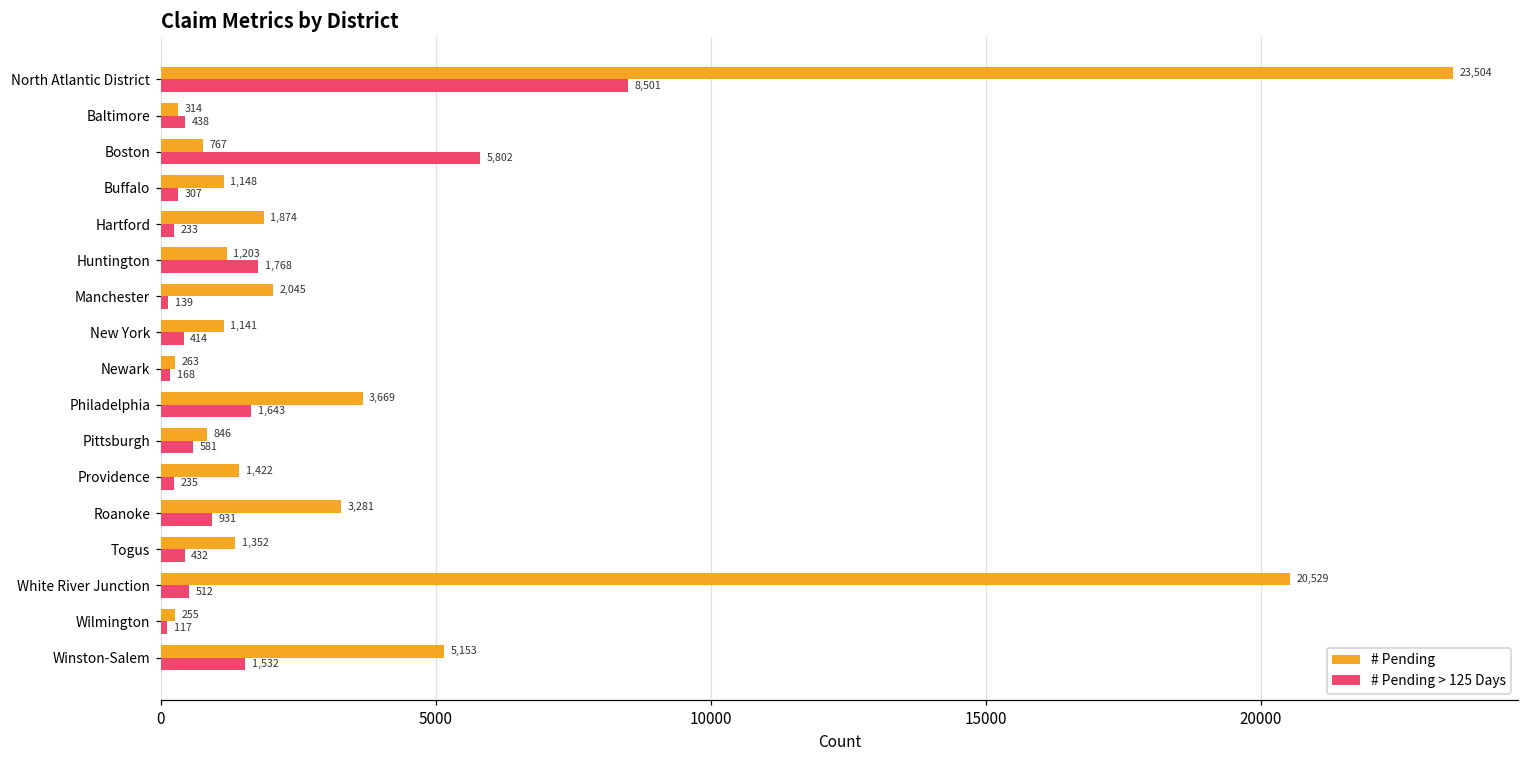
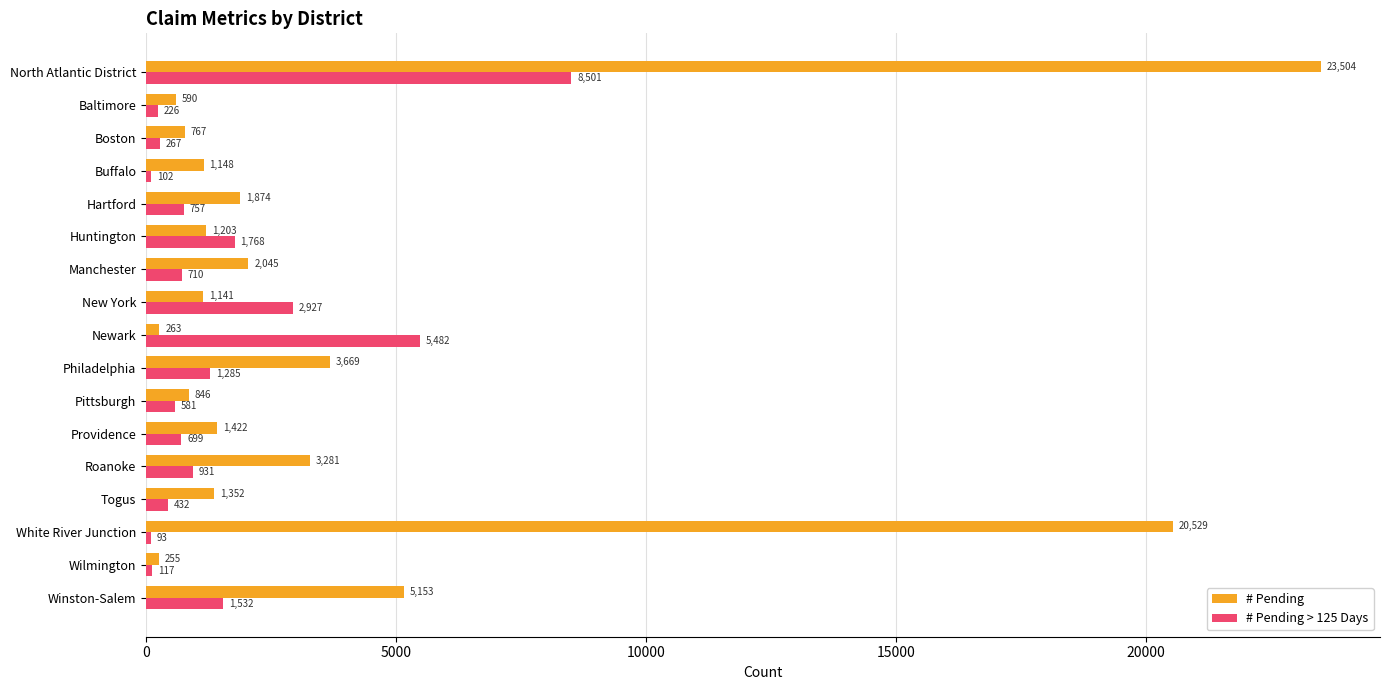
# Pending, Baltimore: 314 -> 590
# Pending > 125 Days, Baltimore: 438 -> 226
# Pending > 125 Days, Boston: 5,802 -> 267
# Pending > 125 Days, Buffalo: 307 -> 102
# Pending > 125 Days, Hartford: 233 -> 757
# Pending > 125 Days, Manchester: 139 -> 710
# Pending > 125 Days, New York: 414 -> 2,927
# Pending > 125 Days, Newark: 168 -> 5,482
# Pending > 125 Days, Philadelphia: 1,643 -> 1,285
# Pending > 125 Days, Providence: 235 -> 699
# Pending > 125 Days, White River Junction: 512 -> 93
